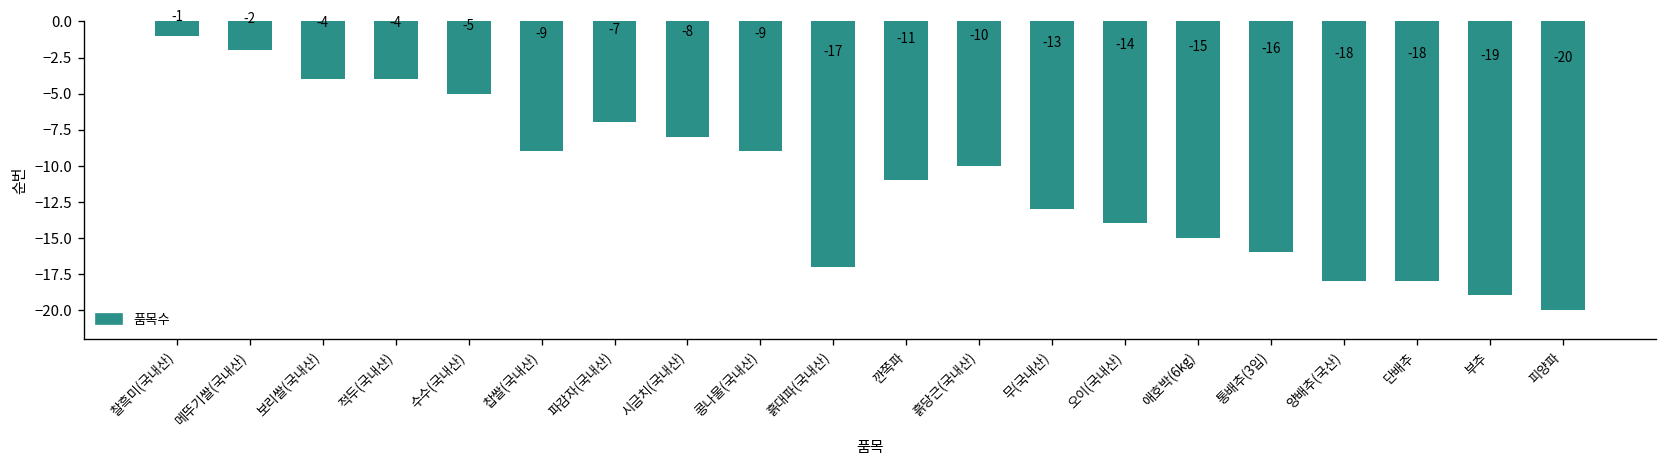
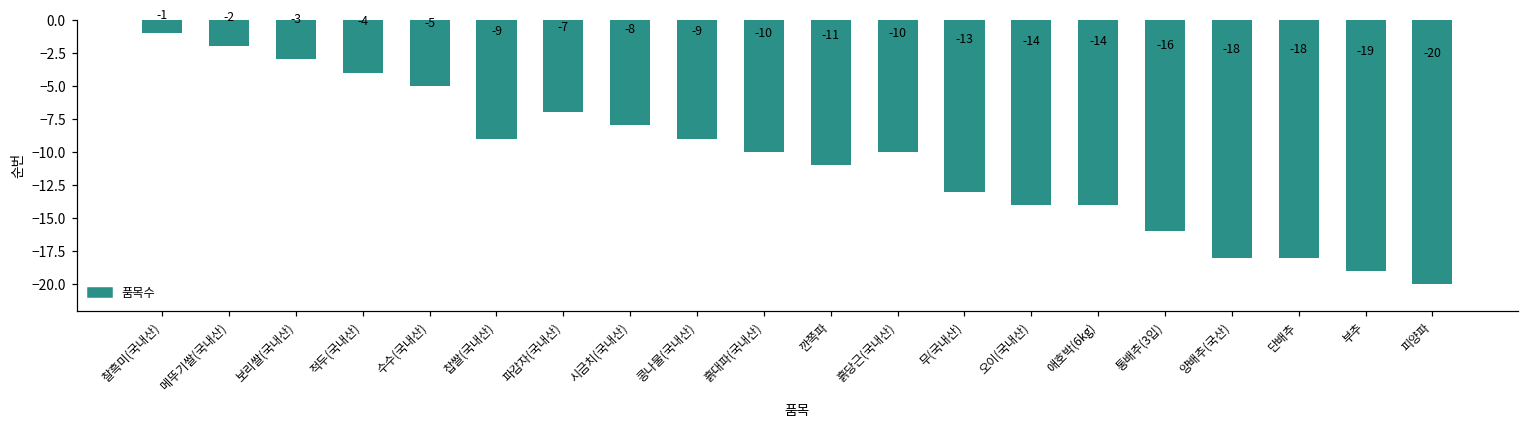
보리쌀(국내산): -4 -> -3
흙대파(국내산): -17 -> -10
애호박(6kg): -15 -> -14
